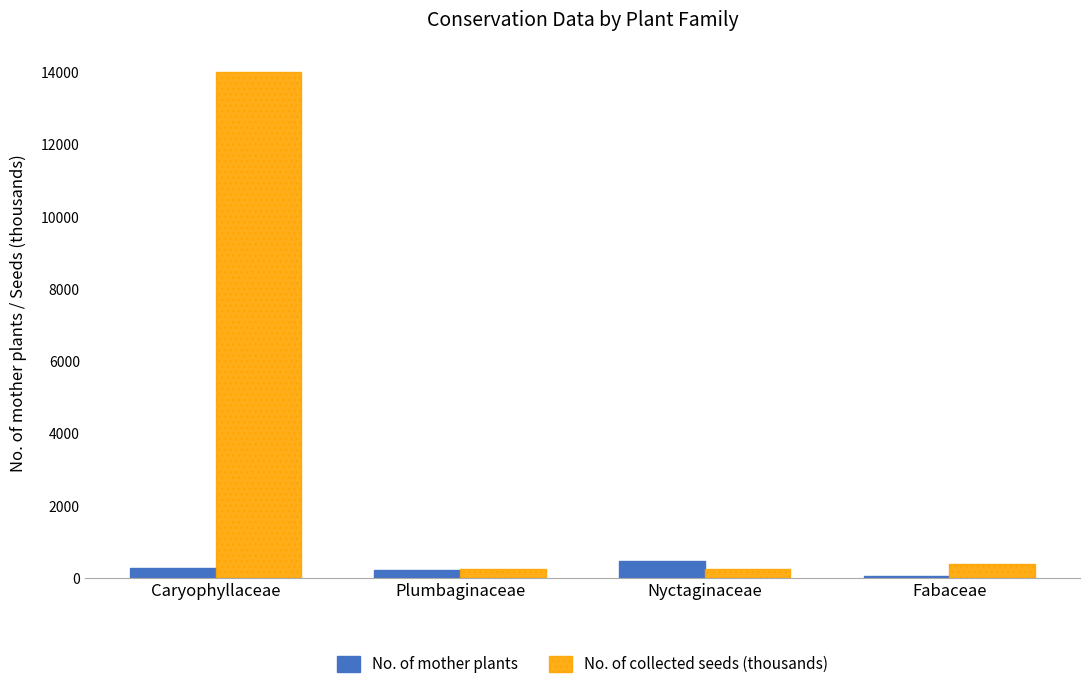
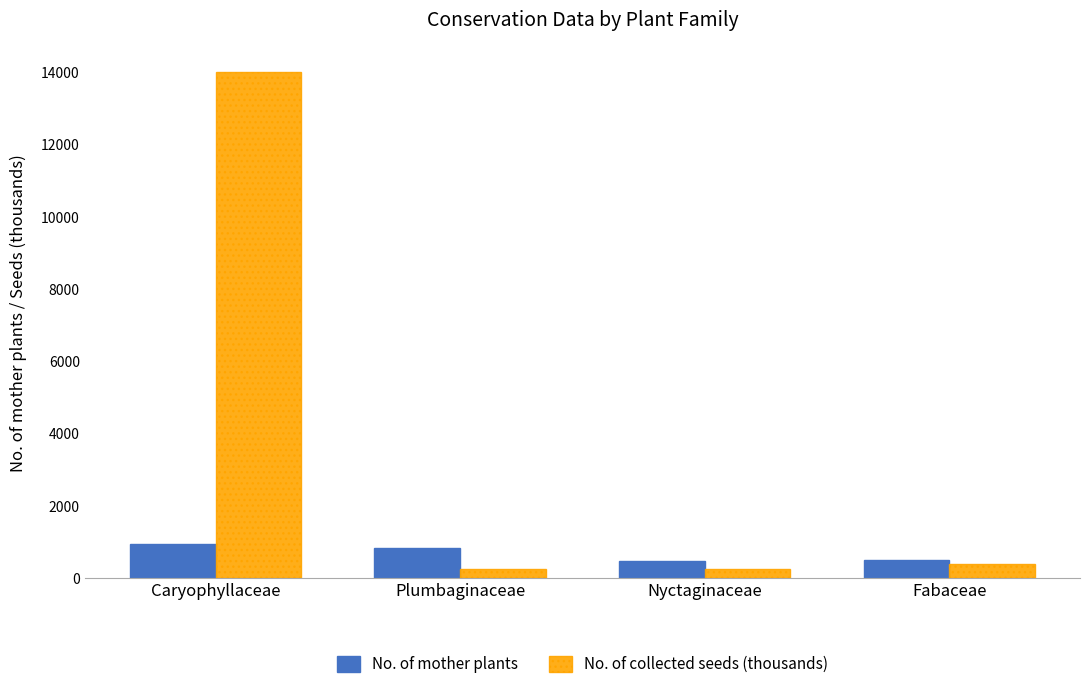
No. of mother plants, Caryophyllaceae: 300 -> 900
No. of mother plants, Plumbaginaceae: 200 -> 800
No. of mother plants, Fabaceae: 100 -> 500
